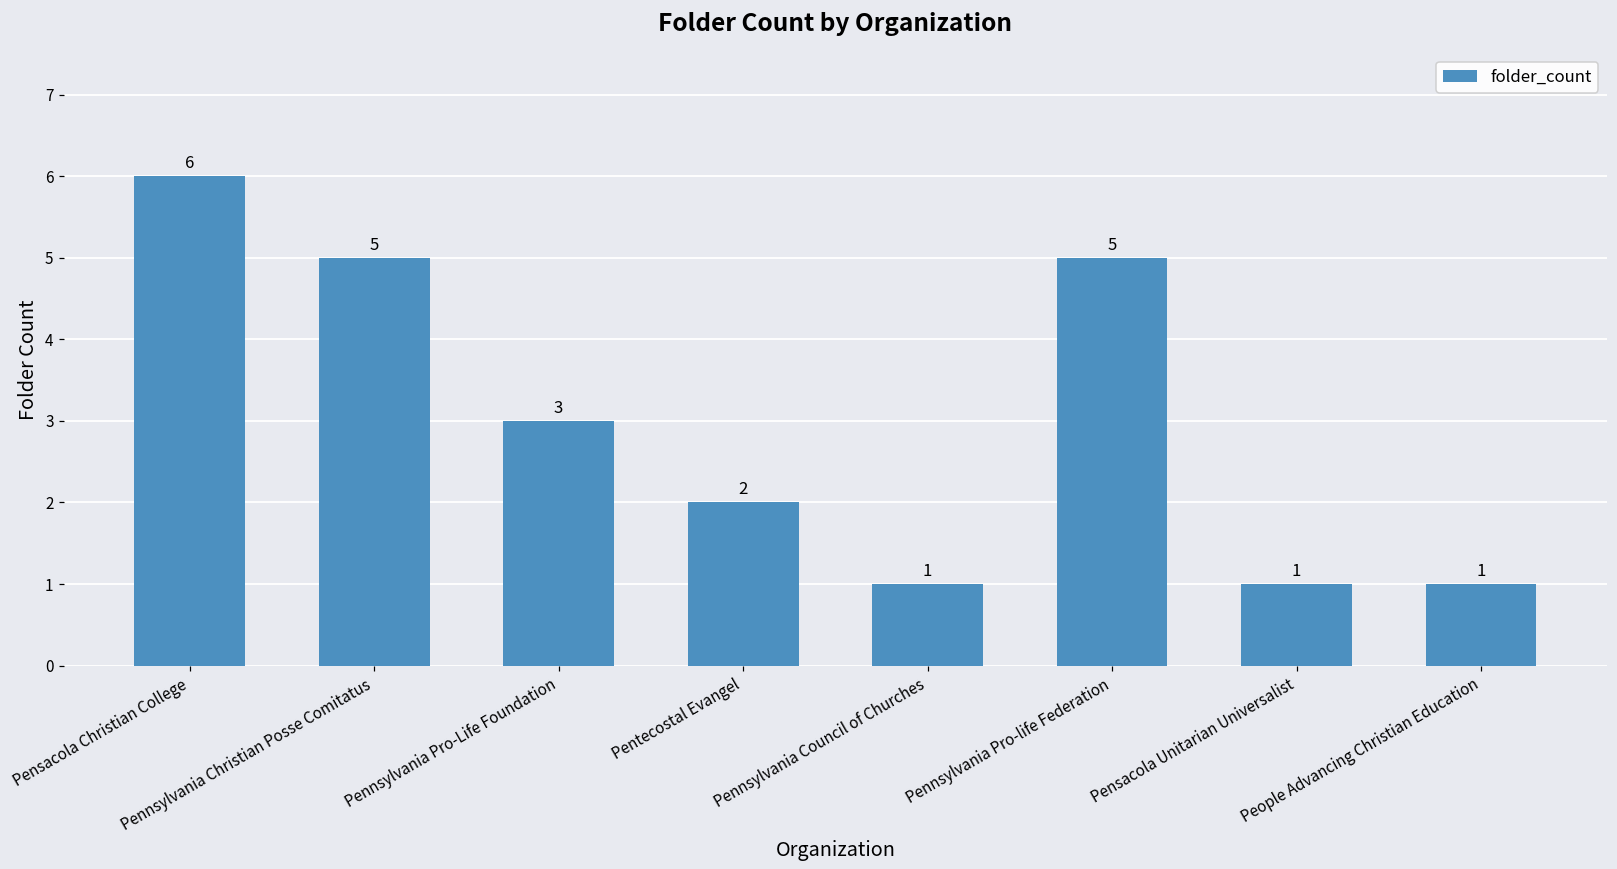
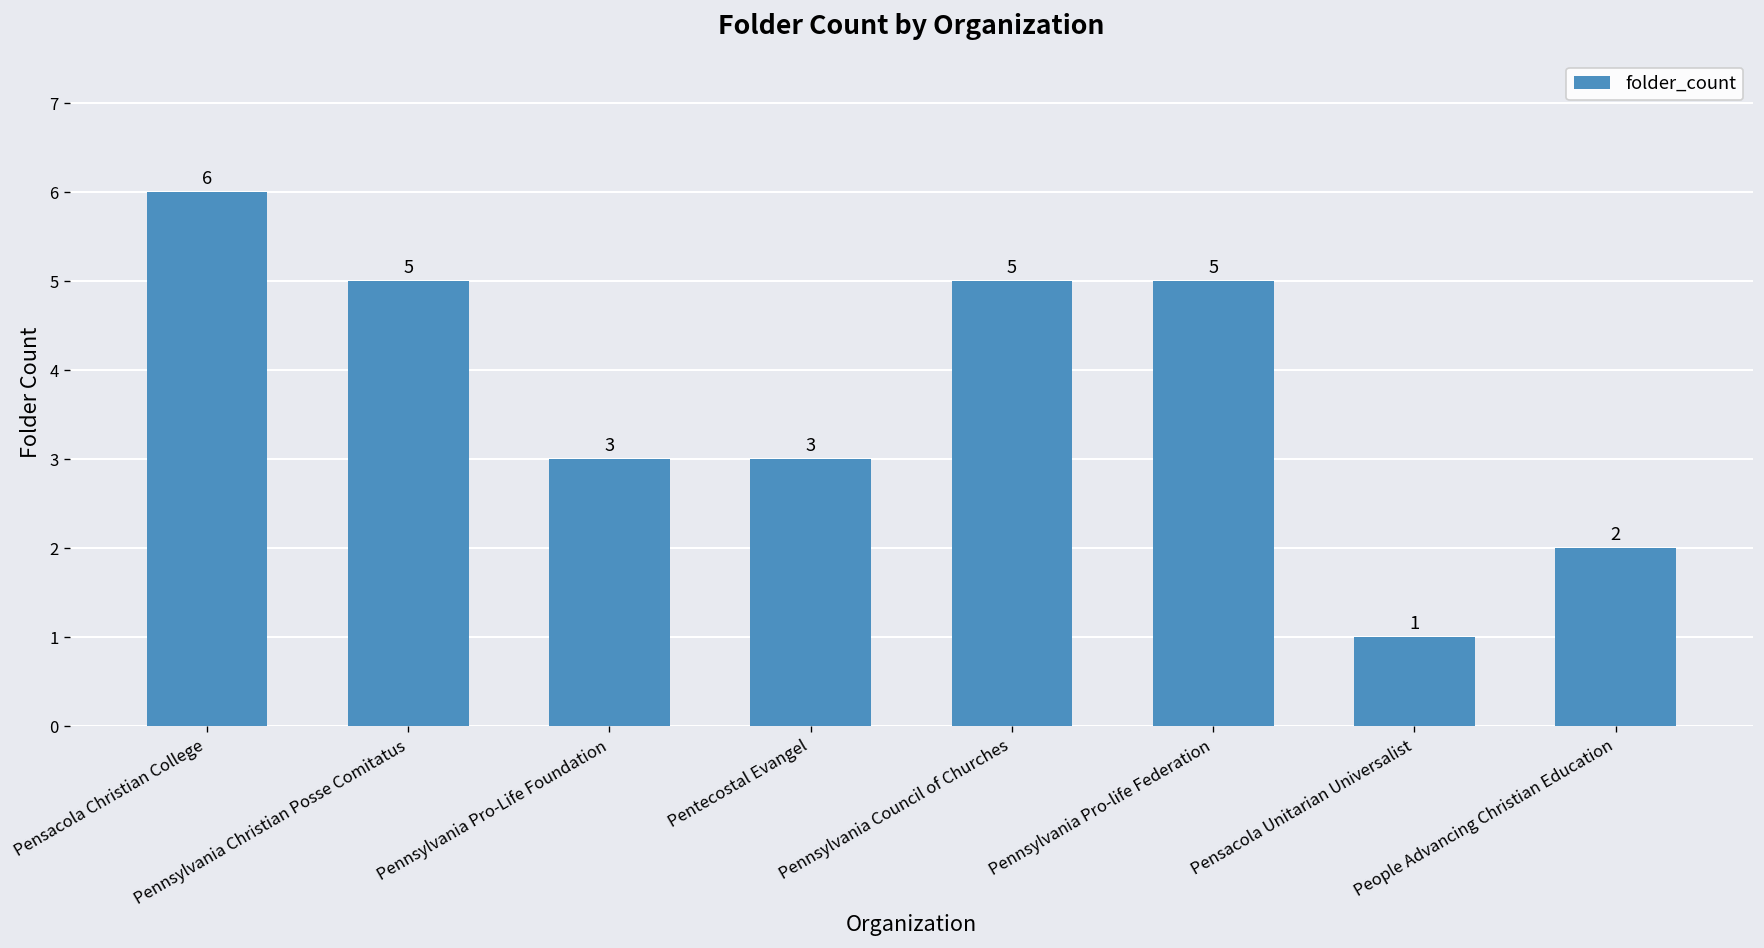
Pentecostal Evangel: 2 -> 3
Pennsylvania Council of Churches: 1 -> 5
People Advancing Christian Education: 1 -> 2
